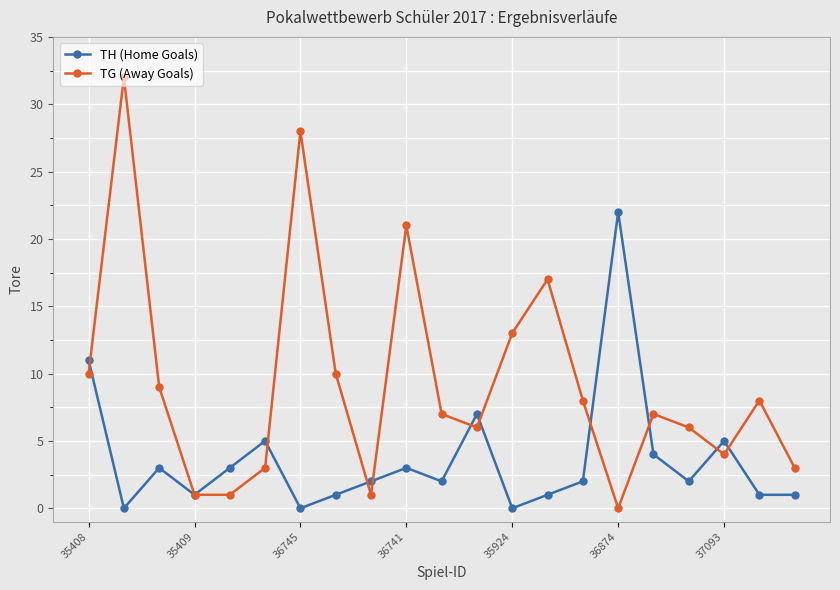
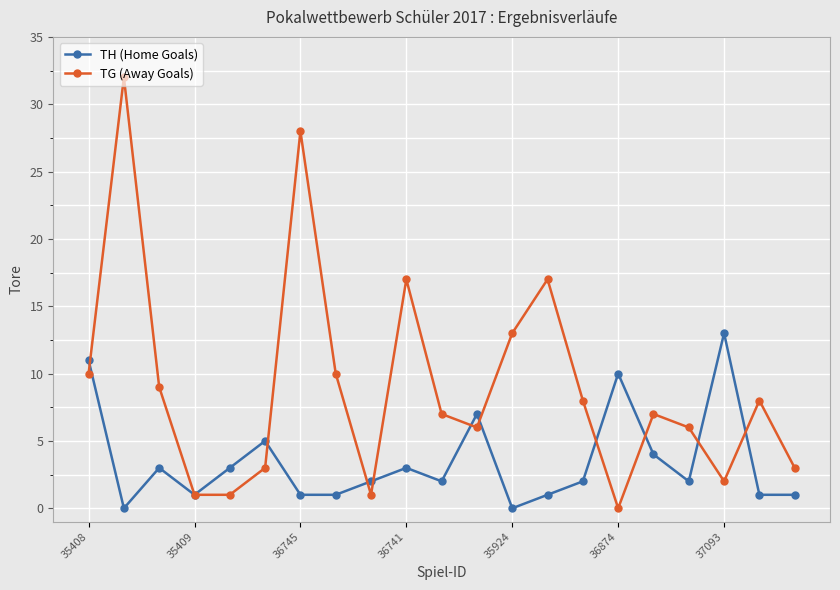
TH (Home Goals), 36745: 0 -> 1
TG (Away Goals), 36741: 21 -> 17
TH (Home Goals), 36874: 22 -> 10
TH (Home Goals), 37093: 5 -> 13
TG (Away Goals), 37093: 4 -> 2
